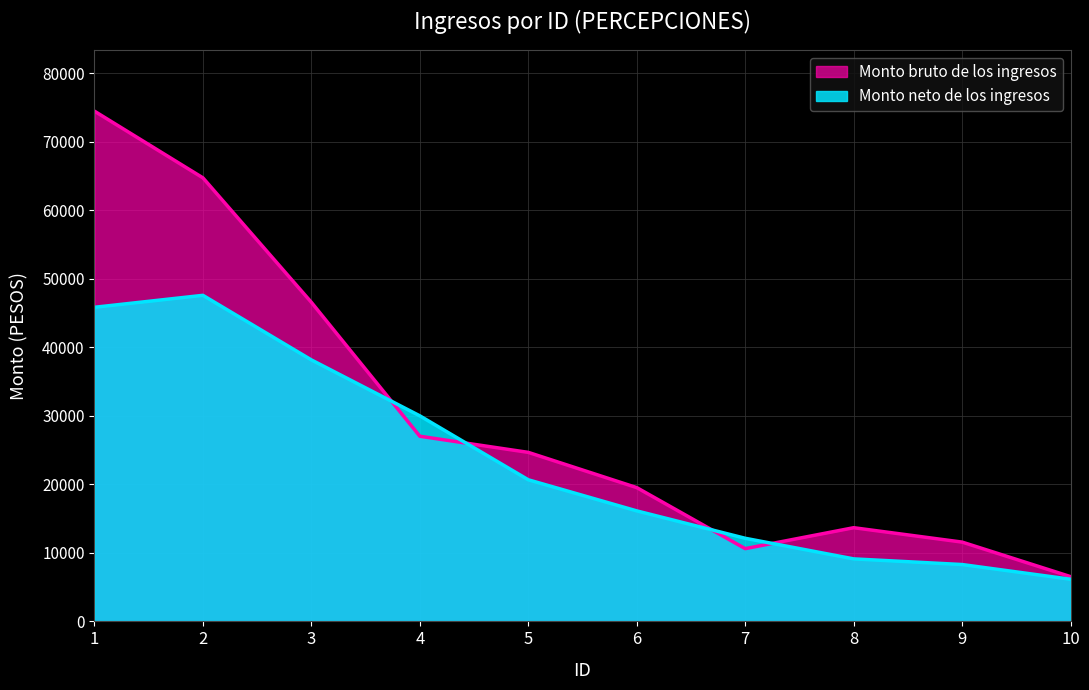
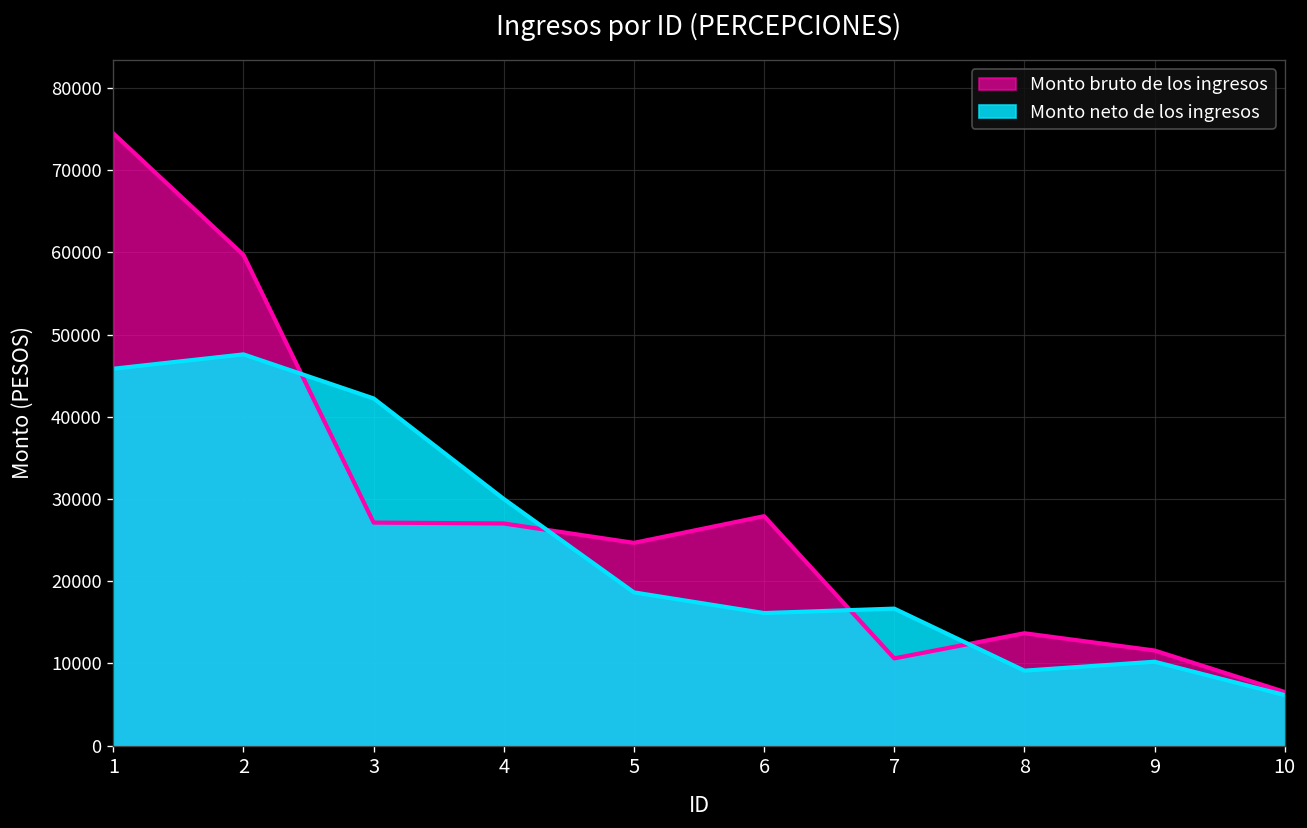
Monto bruto de los ingresos, 2: 65000 -> 60000
Monto bruto de los ingresos, 3: 47000 -> 27000
Monto neto de los ingresos, 3: 38000 -> 42000
Monto neto de los ingresos, 5: 21000 -> 19000
Monto bruto de los ingresos, 6: 20000 -> 28000
Monto neto de los ingresos, 7: 12000 -> 17000
Monto neto de los ingresos, 9: 8000 -> 10000
